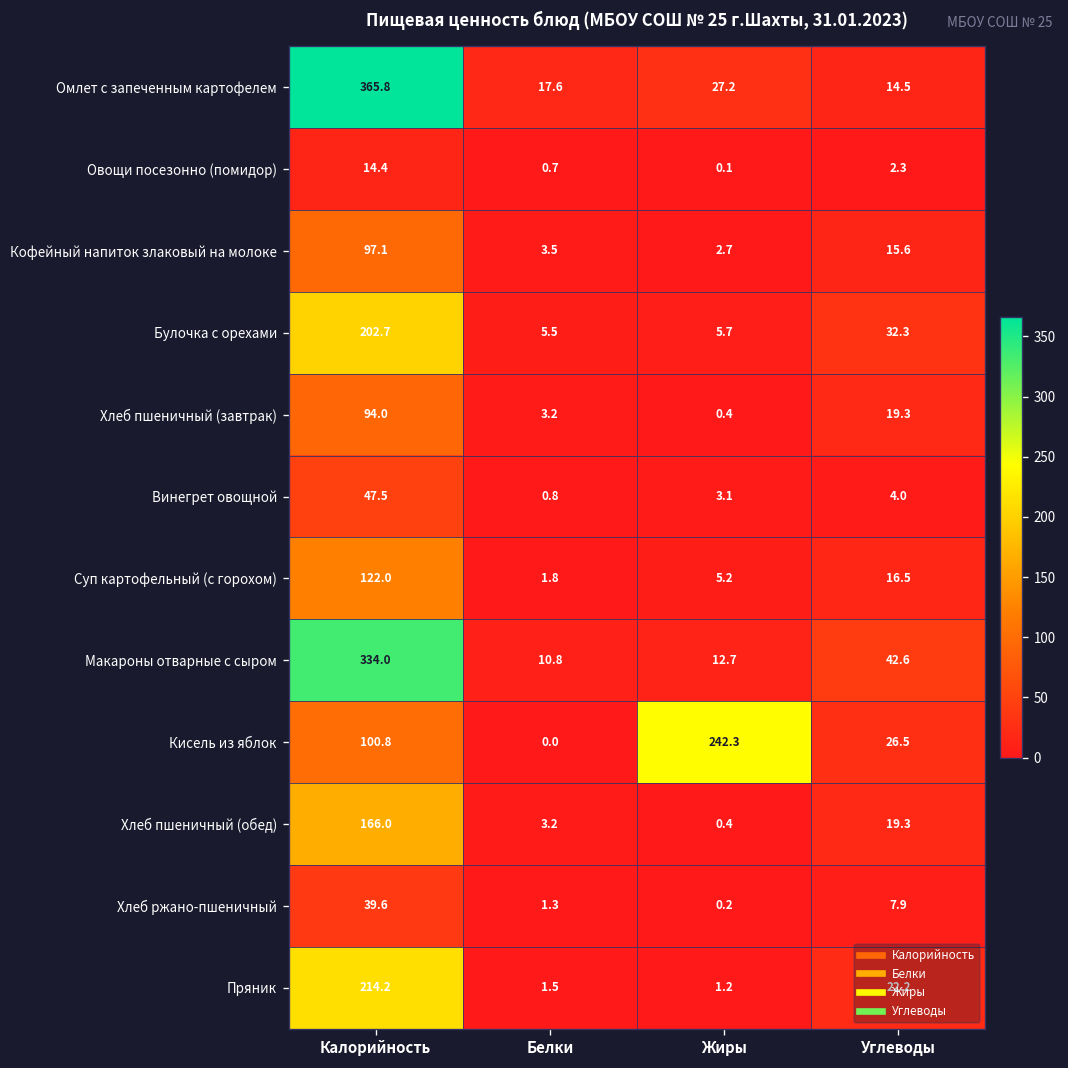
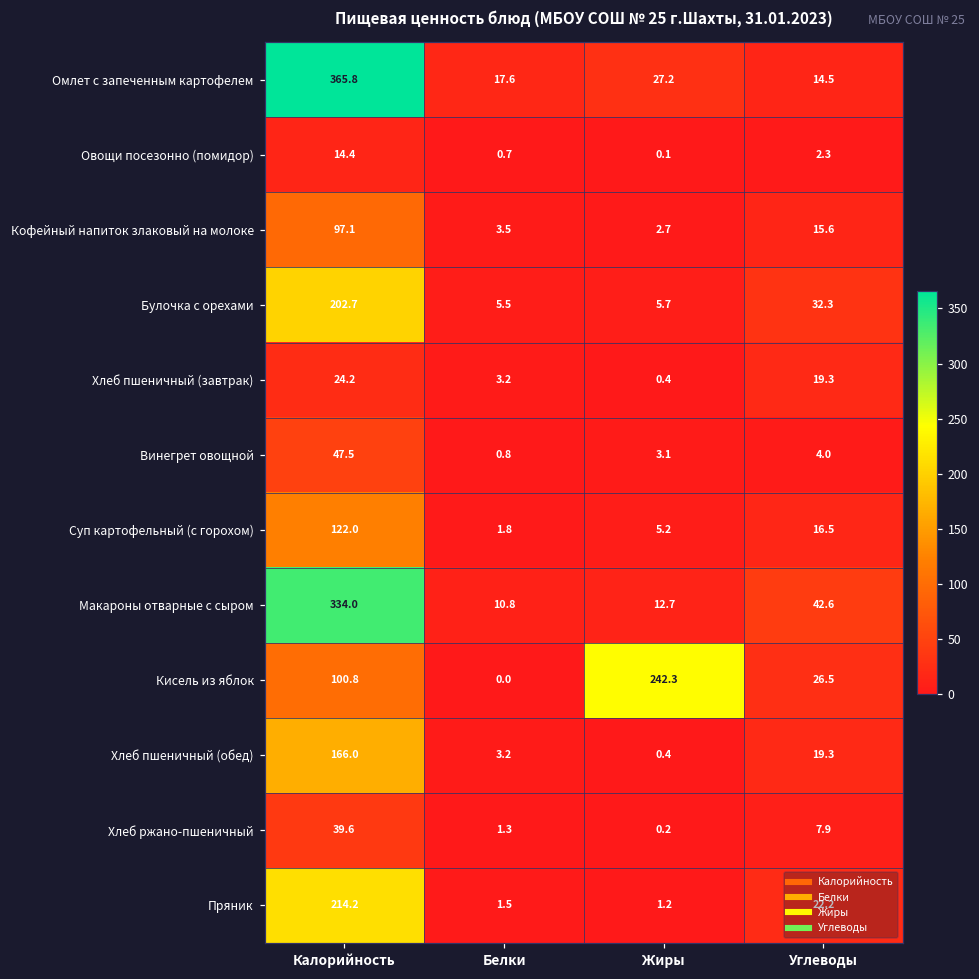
Хлеб пшеничный (завтрак), Калорийность: 94.0 -> 24.2
